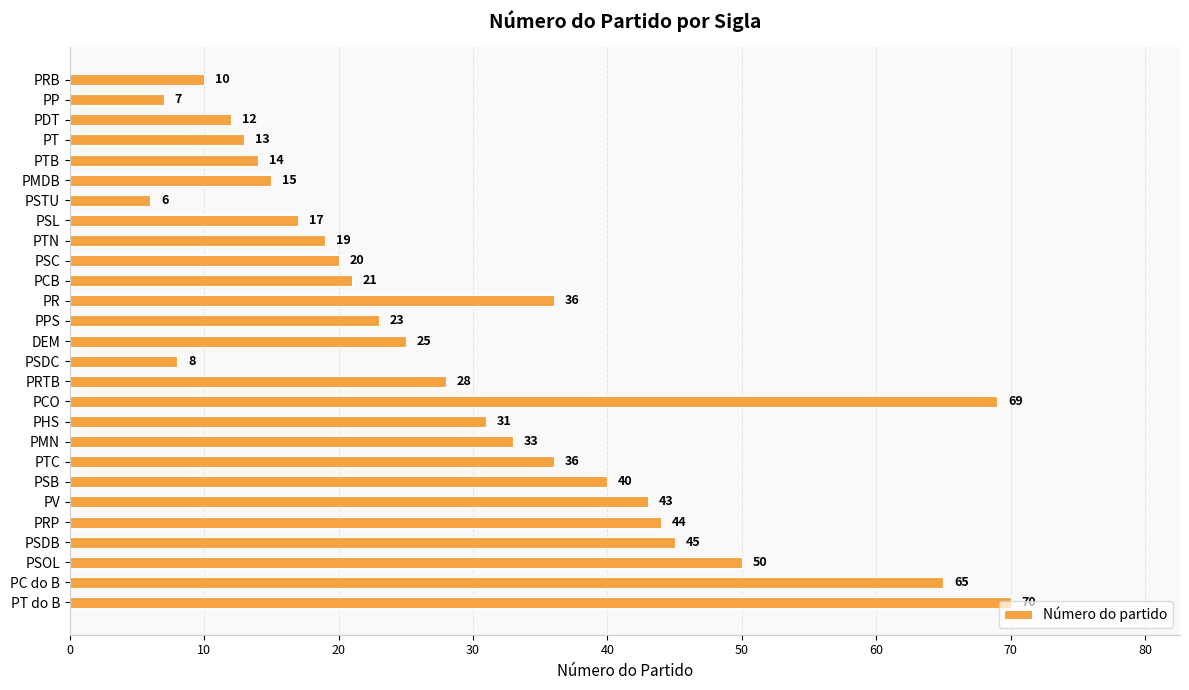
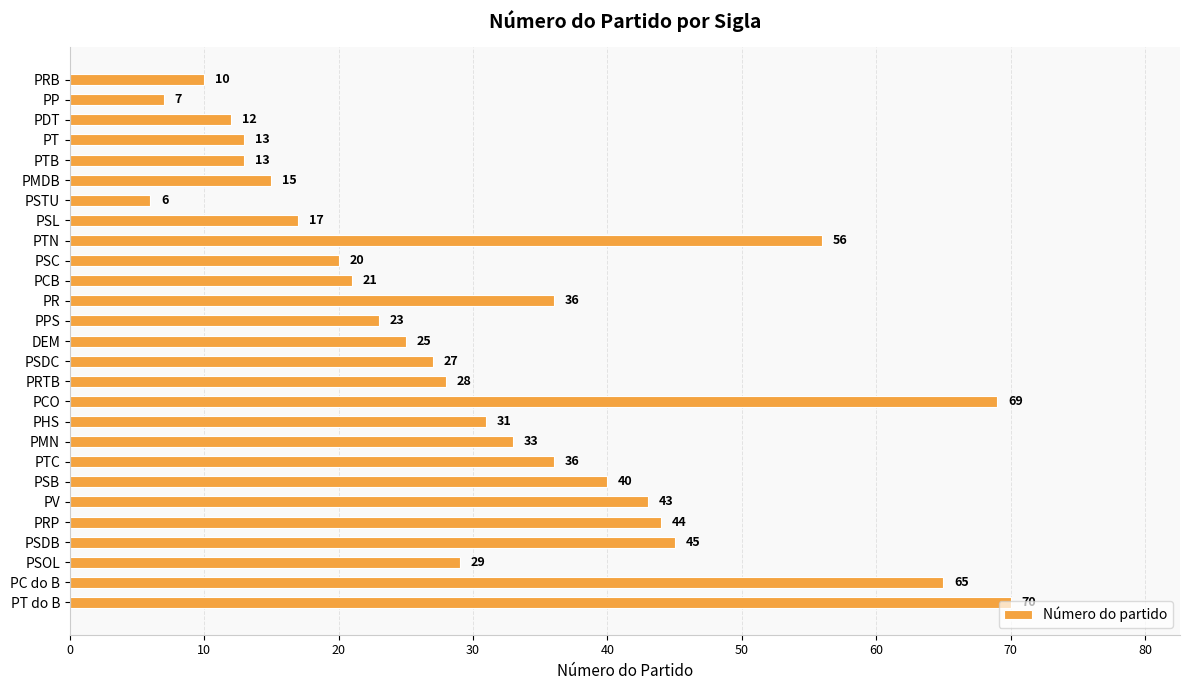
PTB: 14 -> 13
PTN: 19 -> 56
PSDC: 8 -> 27
PSOL: 50 -> 29
